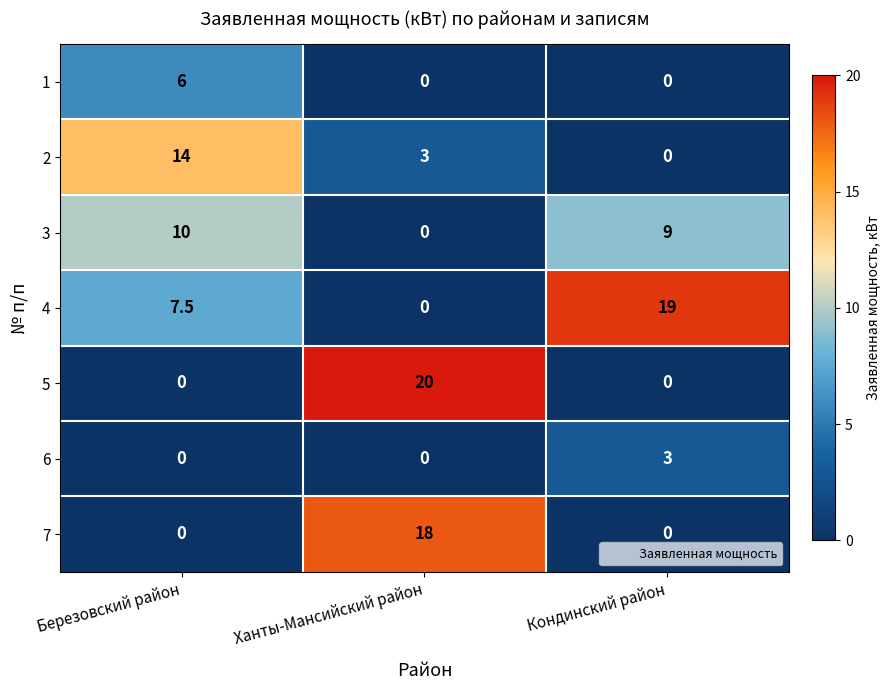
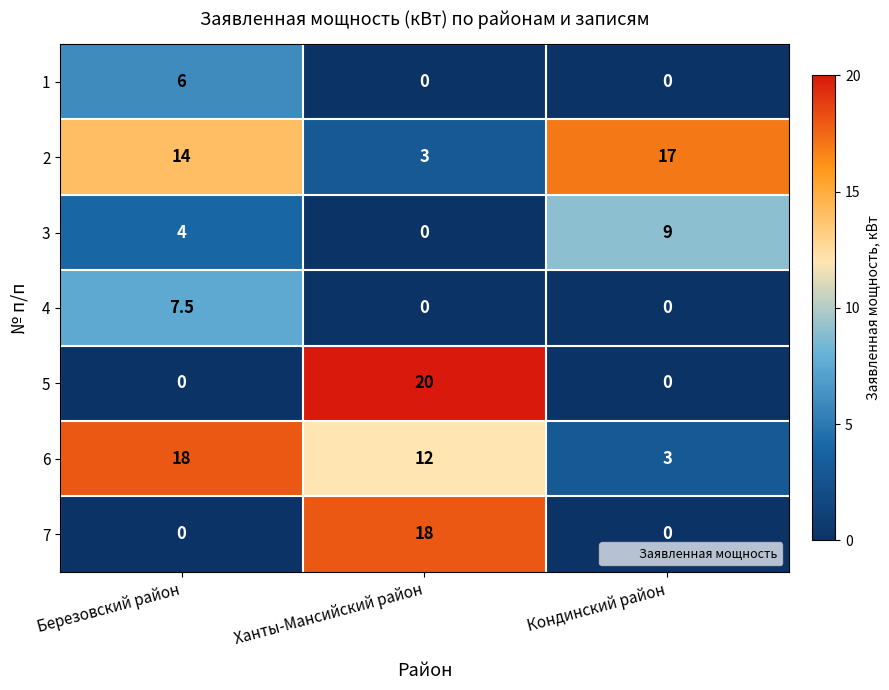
2, Кондинский район: 0 -> 17
3, Березовский район: 10 -> 4
4, Кондинский район: 19 -> 0
6, Березовский район: 0 -> 18
6, Ханты-Мансийский район: 0 -> 12
